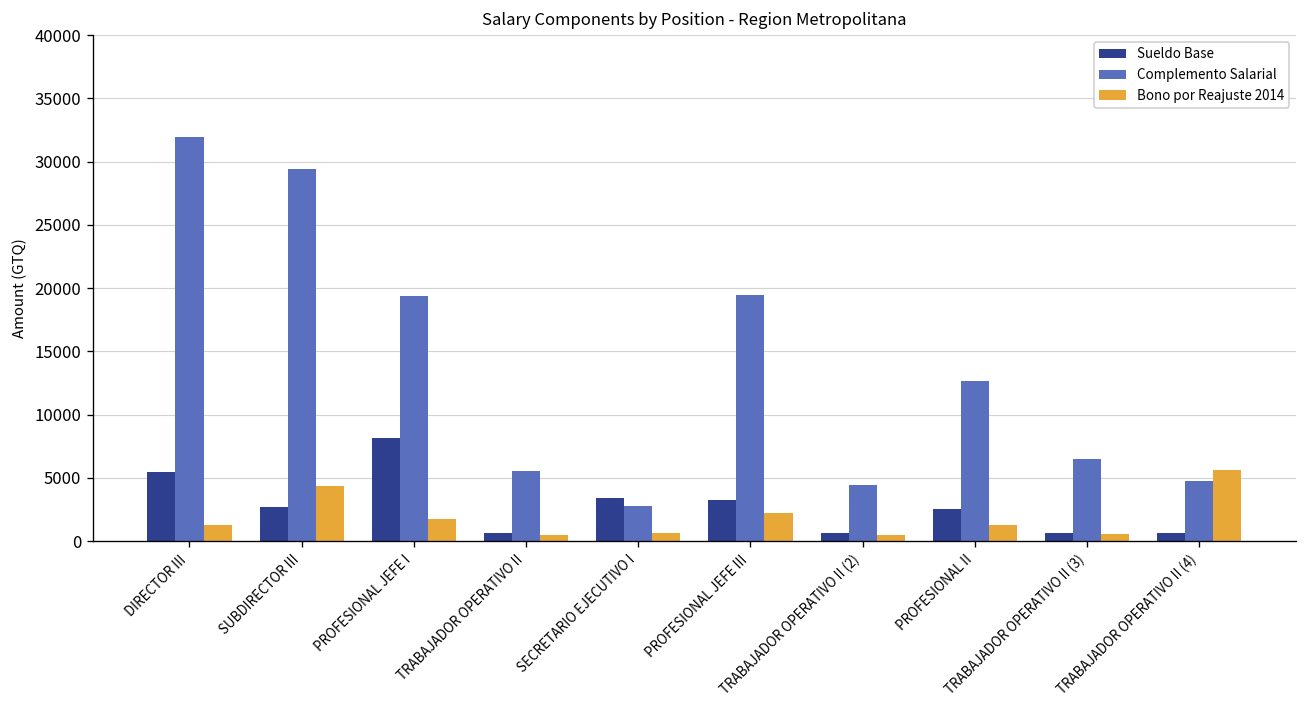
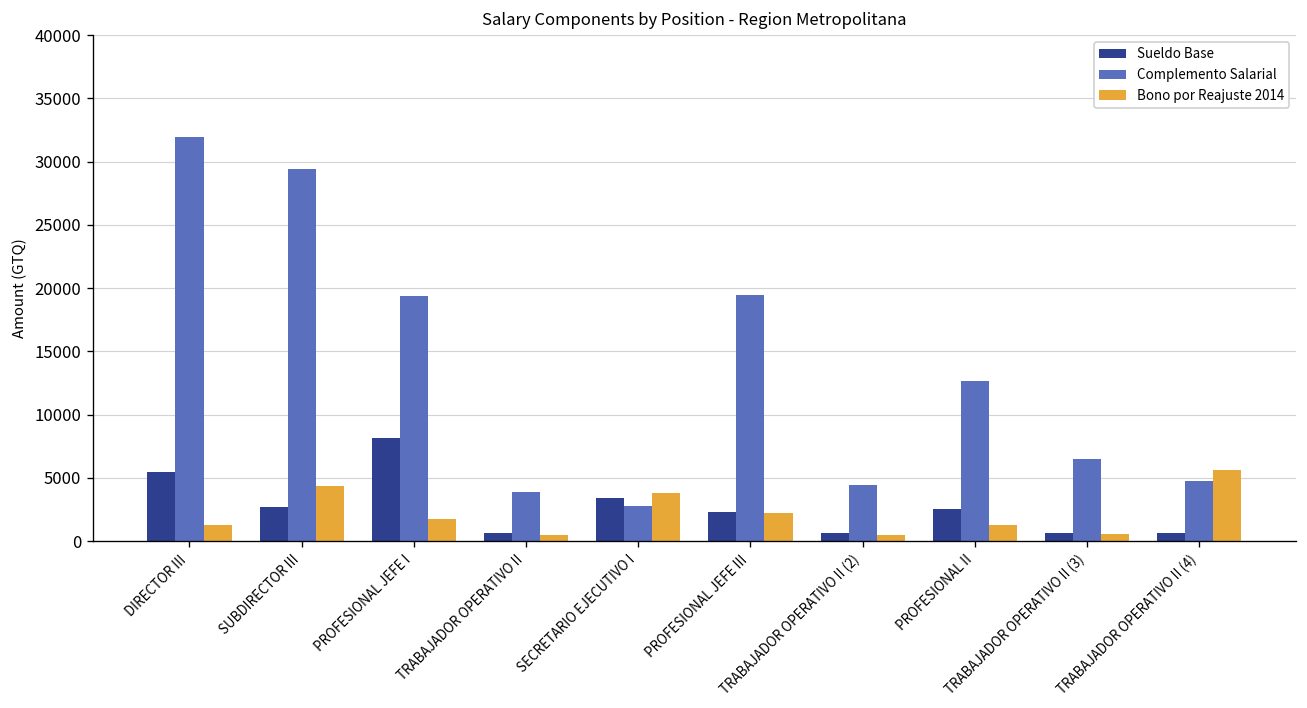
Complemento Salarial, TRABAJADOR OPERATIVO II: 5600 -> 3900
Bono por Reajuste 2014, SECRETARIO EJECUTIVO I: 600 -> 3800
Sueldo Base, PROFESIONAL JEFE III: 3300 -> 2300
